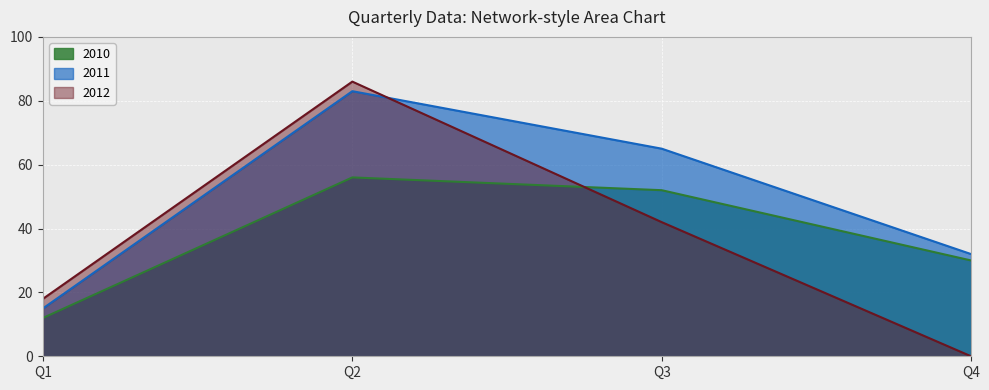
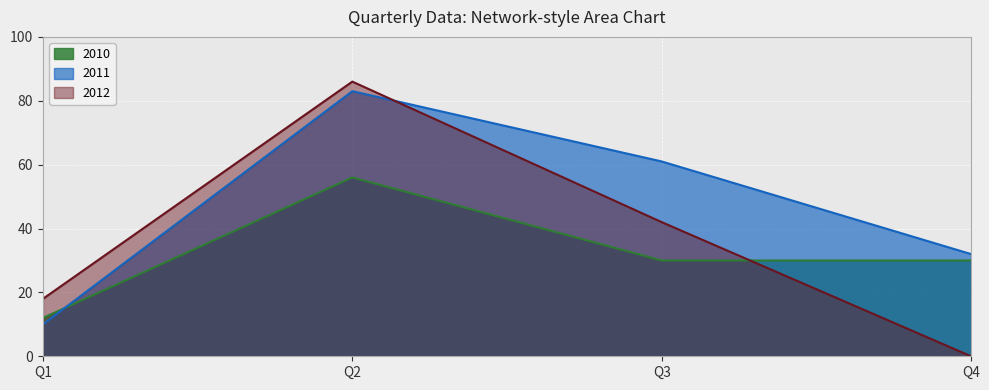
2011, Q1: 15 -> 10
2010, Q3: 52 -> 30
2011, Q3: 65 -> 61
